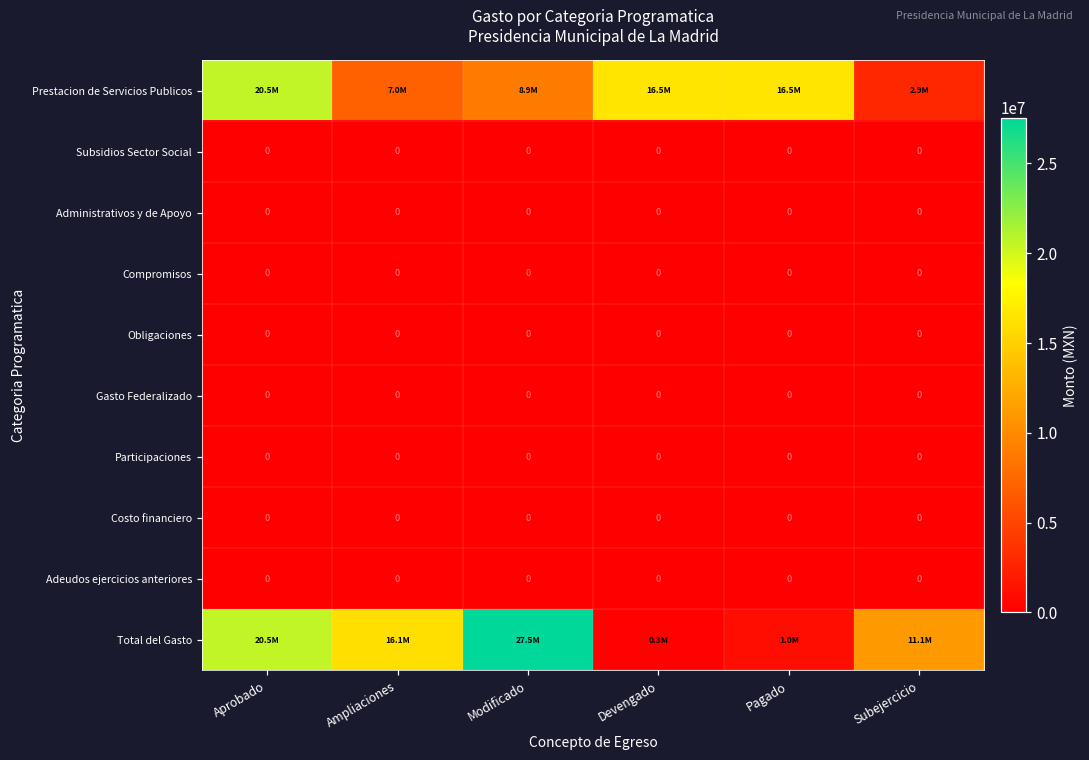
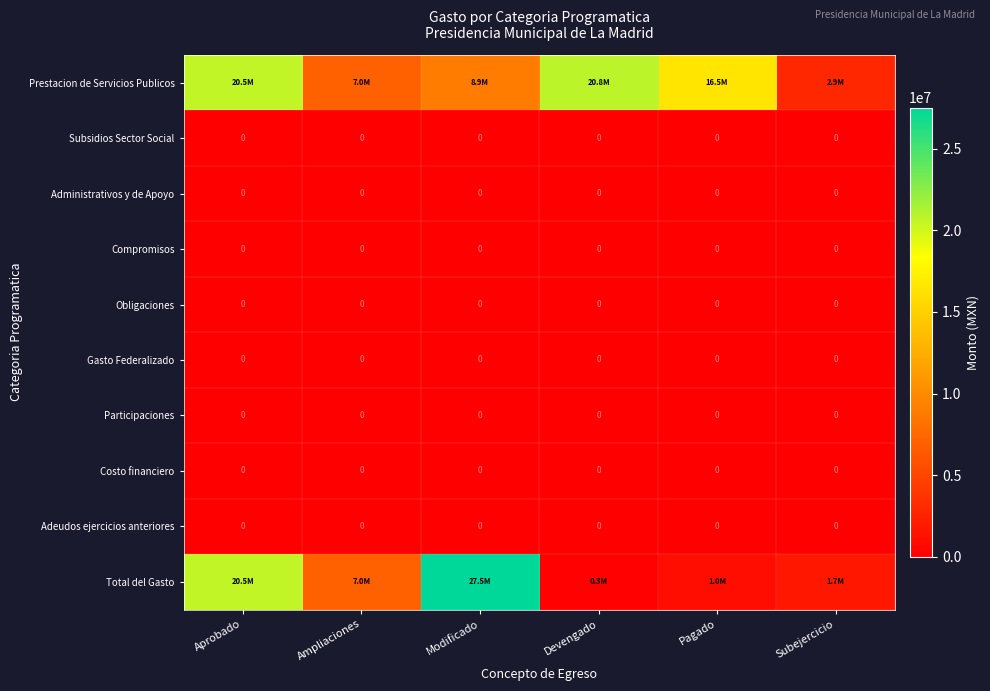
Prestacion de Servicios Publicos, Devengado: 16.5M -> 20.8M
Total del Gasto, Ampliaciones: 16.1M -> 7.0M
Total del Gasto, Subejercicio: 11.1M -> 1.7M
